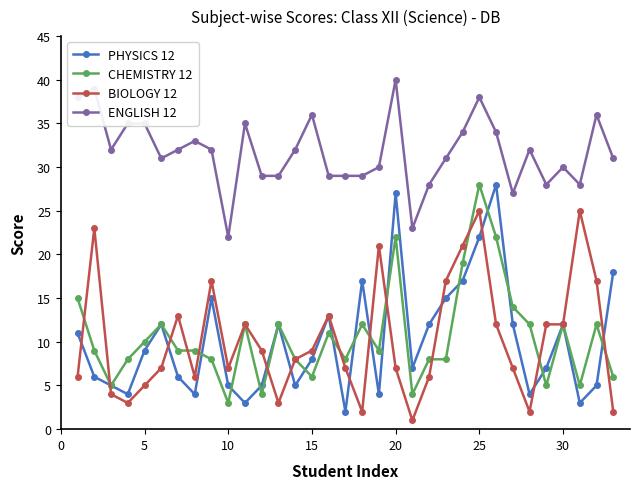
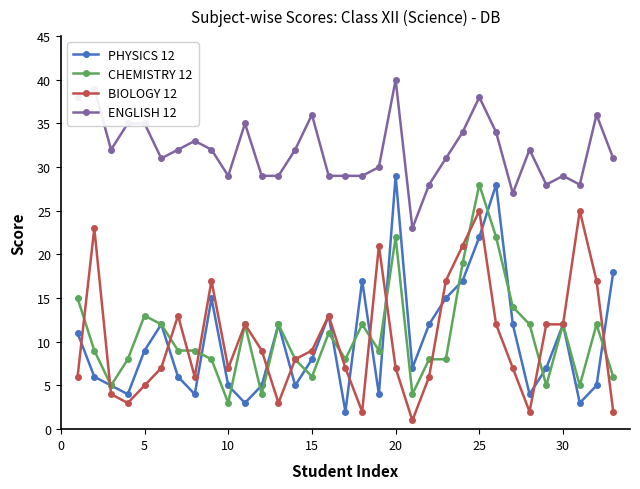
CHEMISTRY 12, 5: 10 -> 13
ENGLISH 12, 10: 22 -> 29
PHYSICS 12, 20: 27 -> 29
ENGLISH 12, 30: 30 -> 29
